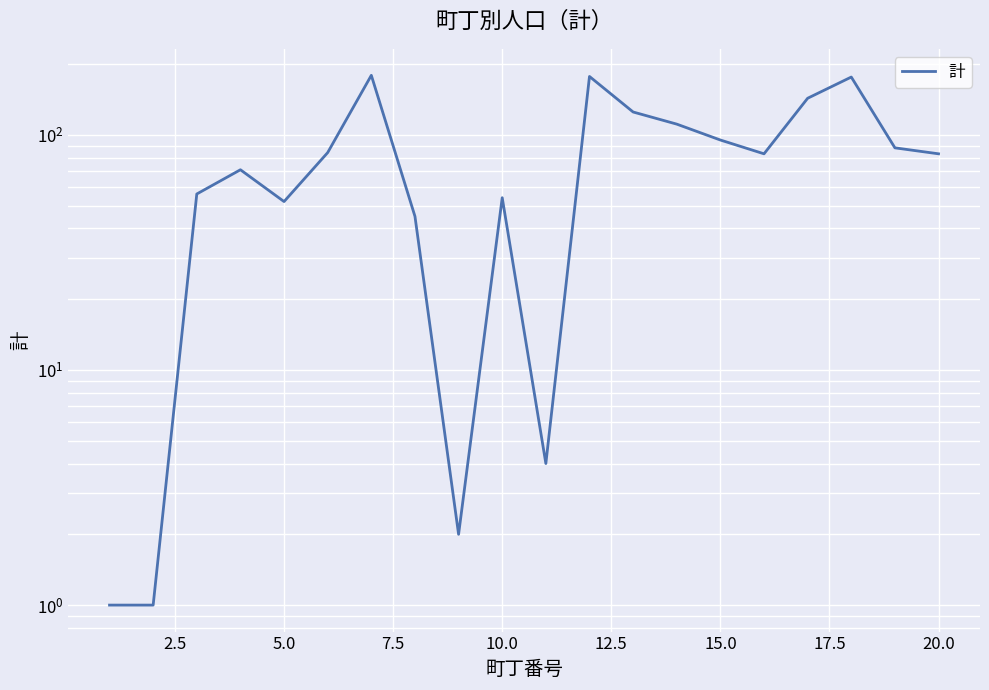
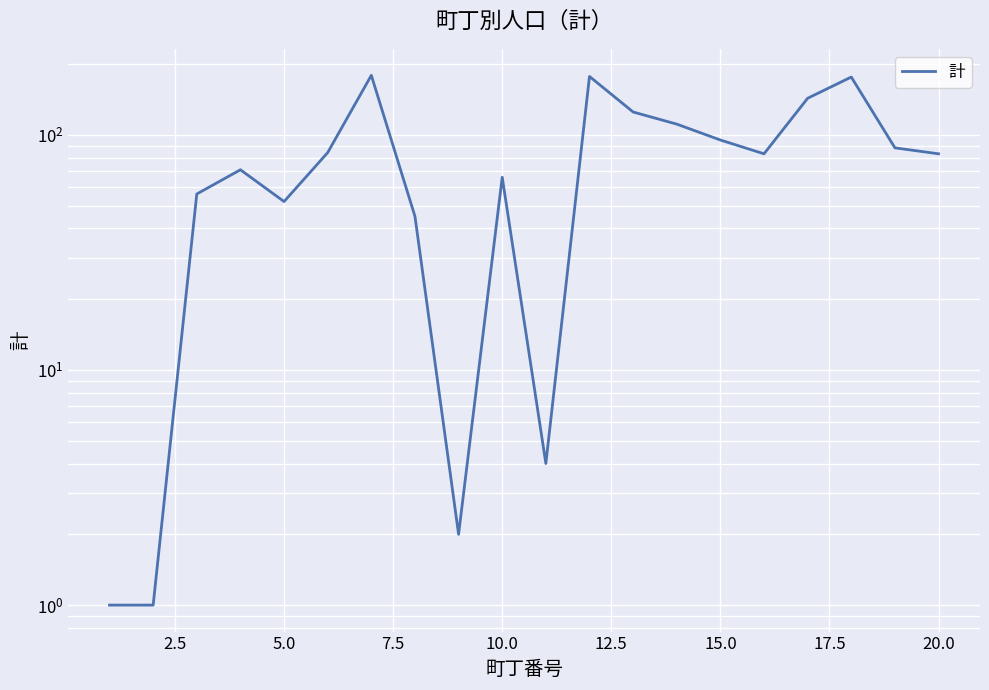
10.0: 54 -> 66
